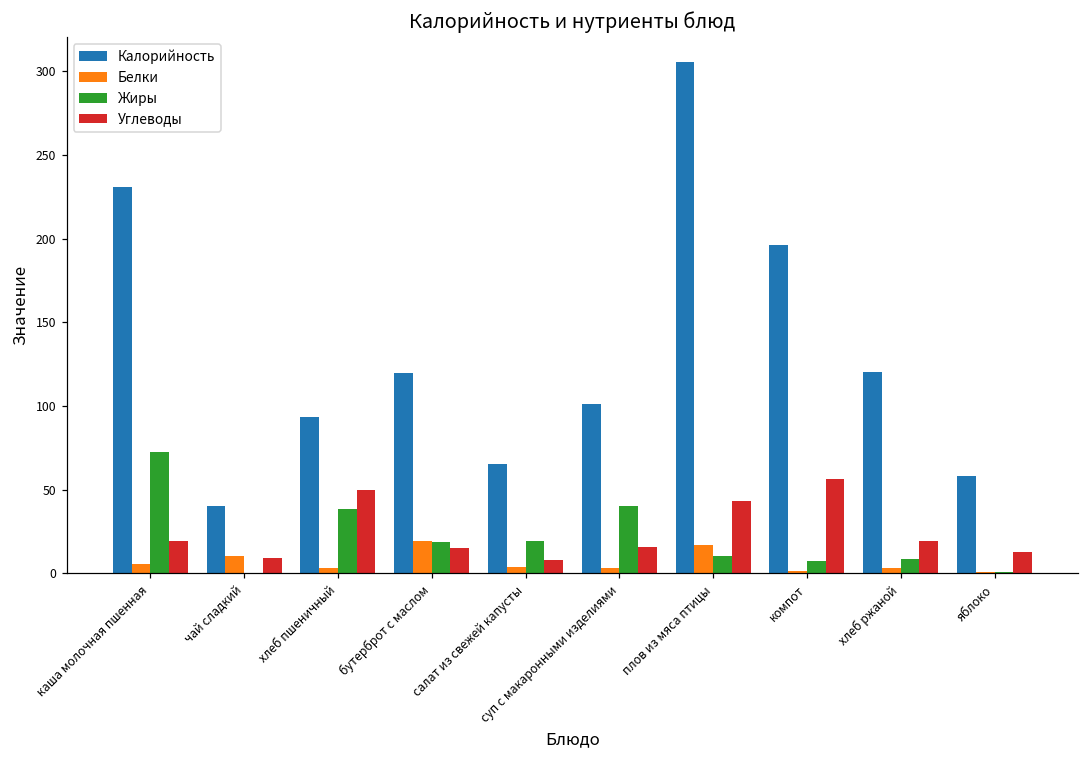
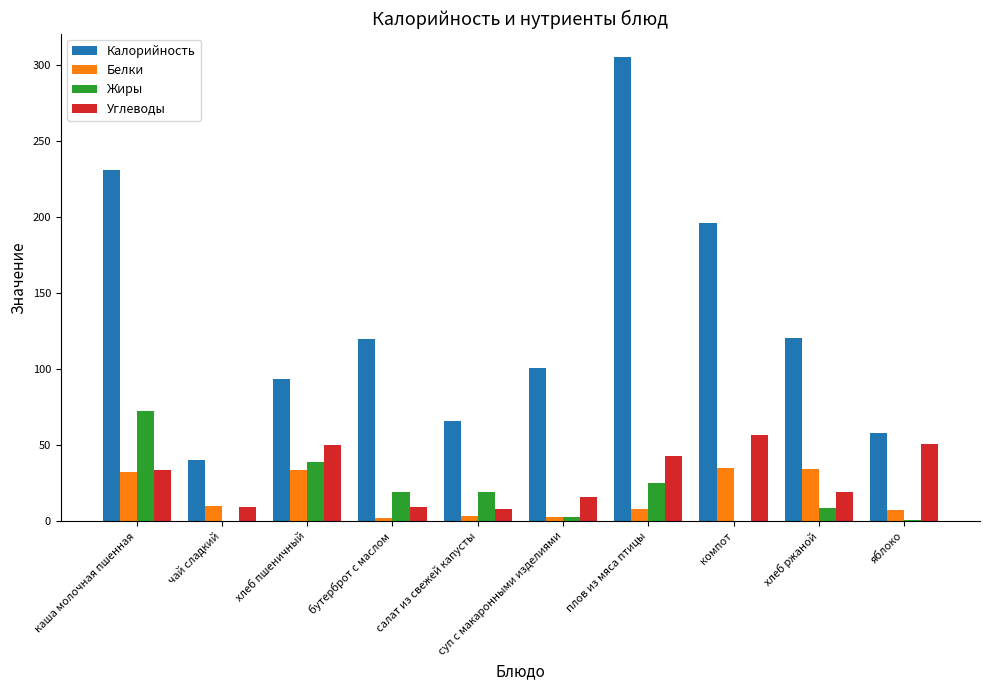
Белки, каша молочная пшенная: 6 -> 32
Углеводы, каша молочная пшенная: 19 -> 34
Белки, хлеб пшеничный: 3 -> 34
Белки, бутерброт с маслом: 19 -> 2
Углеводы, бутерброт с маслом: 15 -> 9
Жиры, суп с макаронными изделиями: 40 -> 3
Белки, плов из мяса птицы: 17 -> 8
Жиры, плов из мяса птицы: 10 -> 25
Белки, компот: 1 -> 35
Жиры, компот: 7 -> 0
Белки, хлеб ржаной: 3 -> 34
Белки, яблоко: 1 -> 7
Углеводы, яблоко: 13 -> 51
